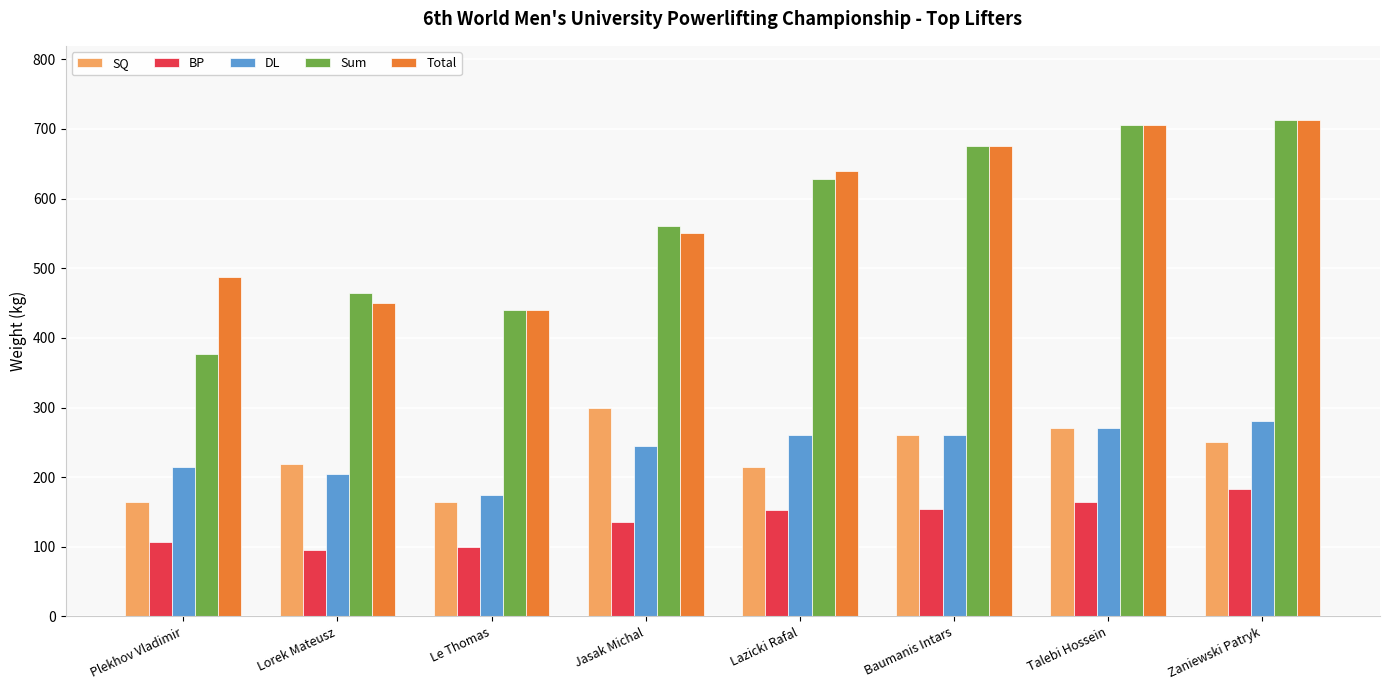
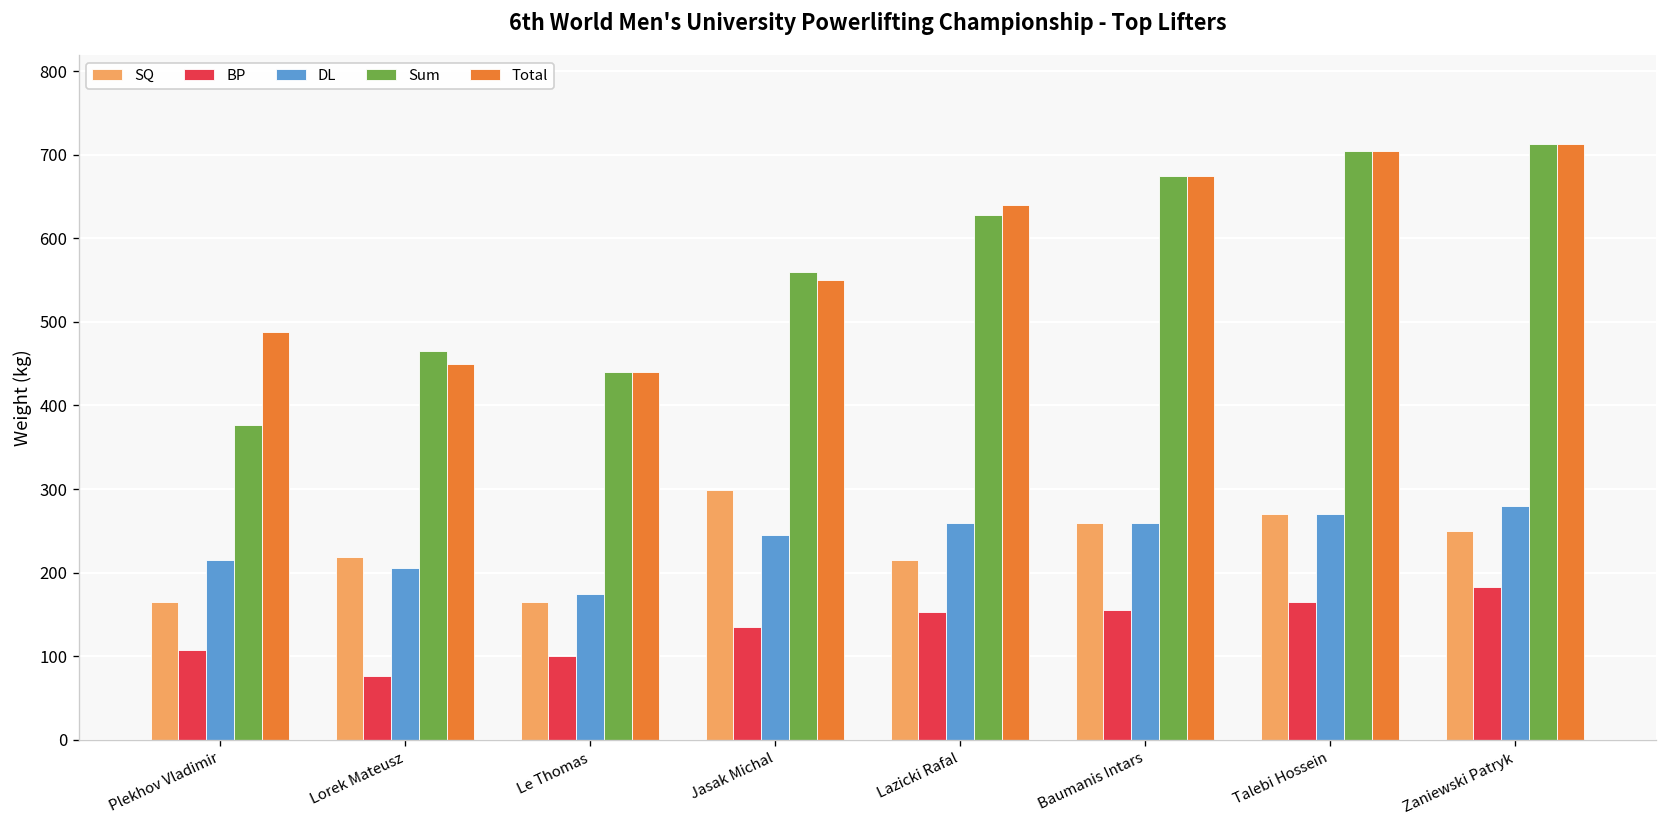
BP, Lorek Mateusz: 100 -> 80
